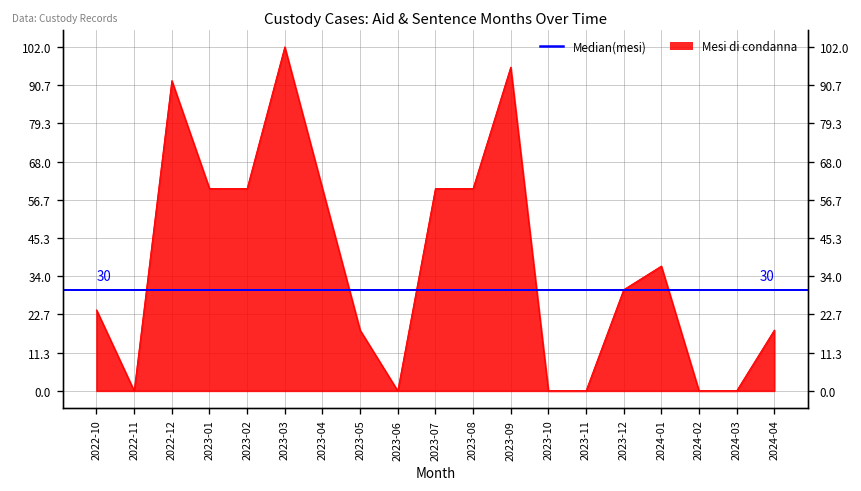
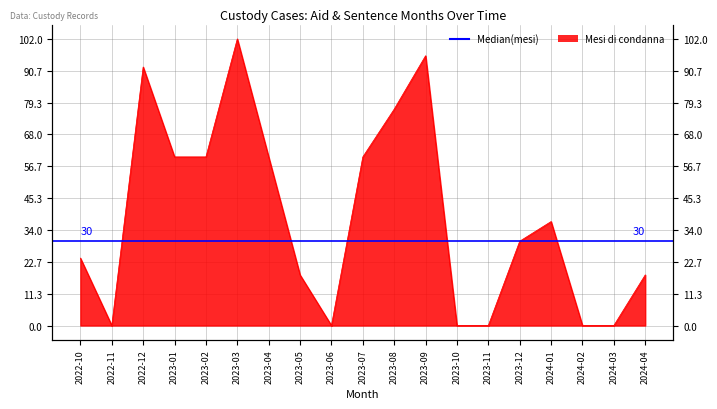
2023-08: 60 -> 77
